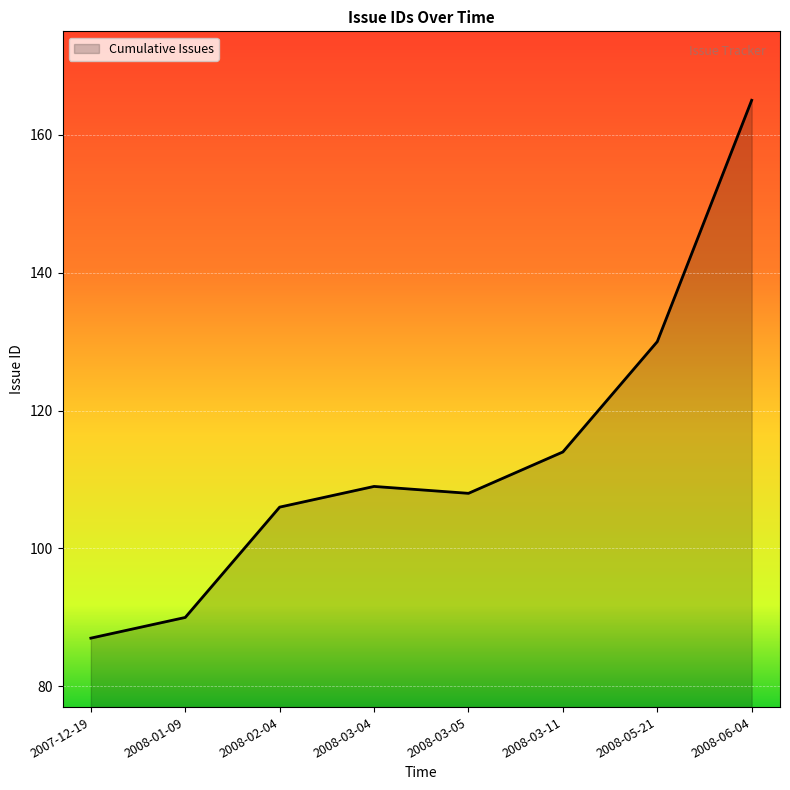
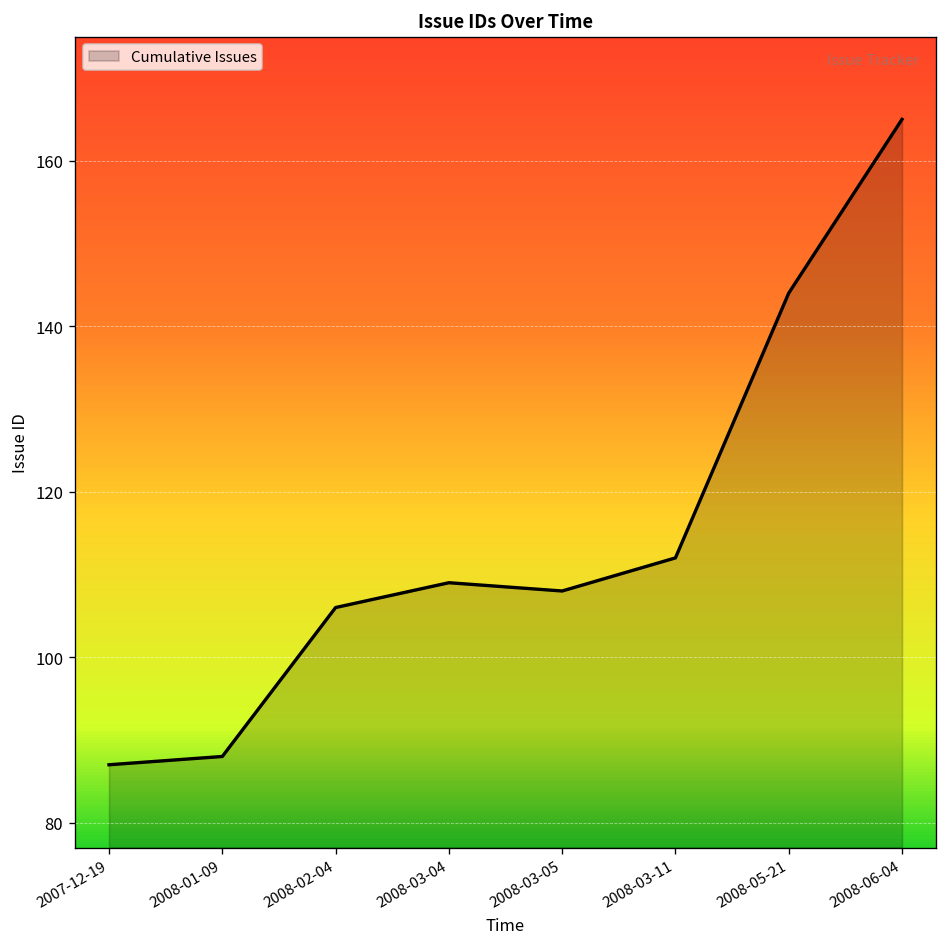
2008-01-09: 90 -> 88
2008-03-11: 114 -> 112
2008-05-21: 130 -> 144
